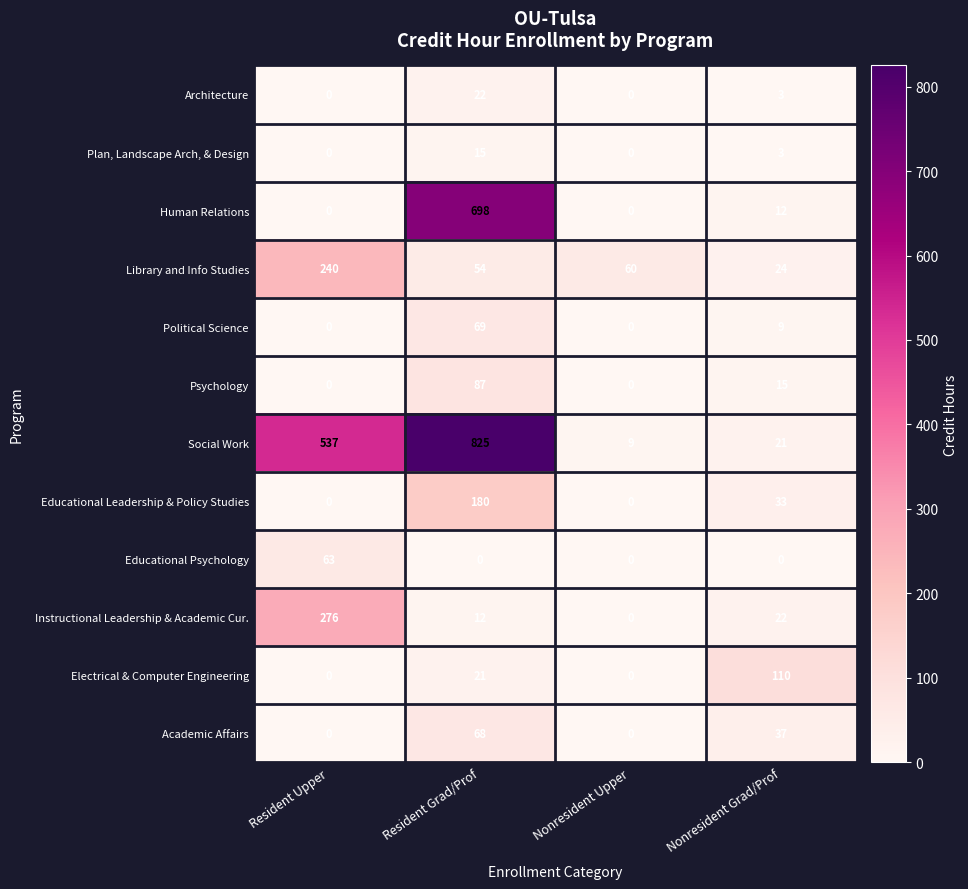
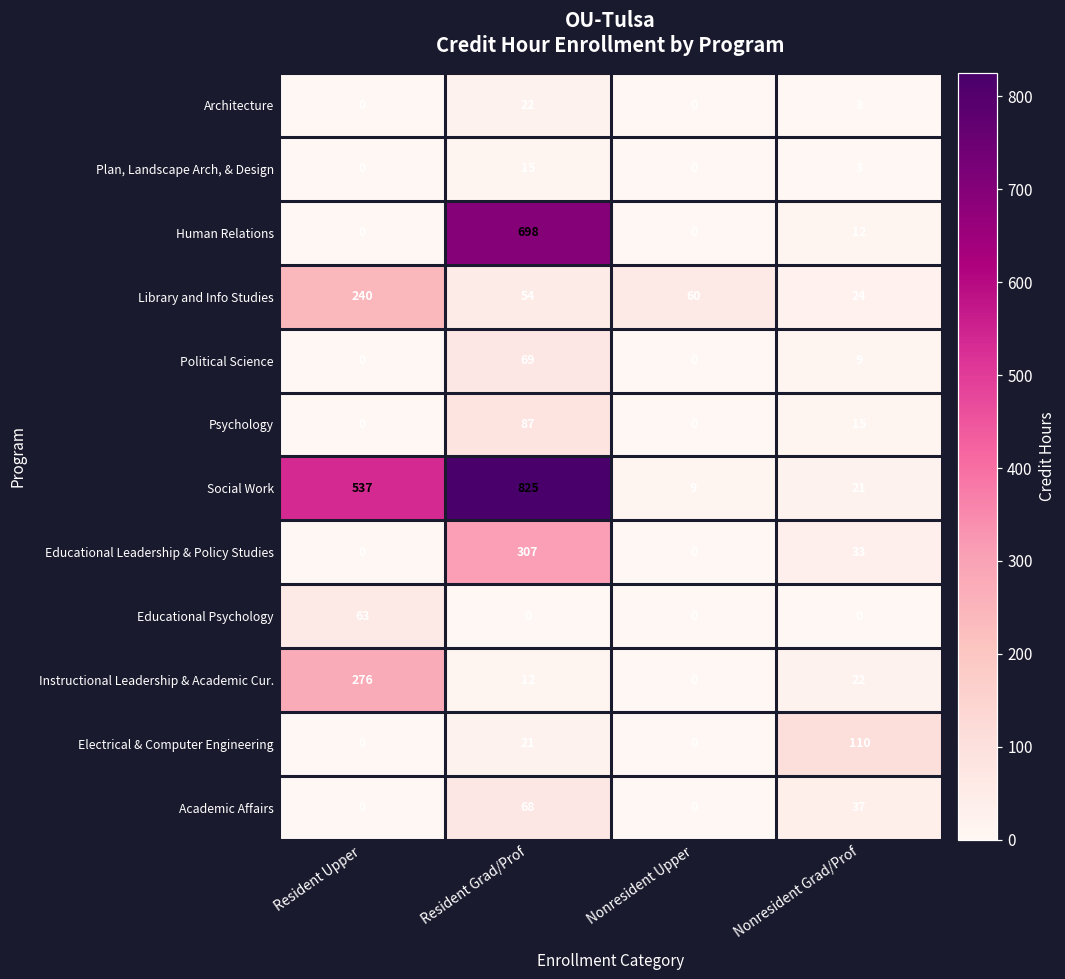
Educational Leadership & Policy Studies, Resident Grad/Prof: 180 -> 307
